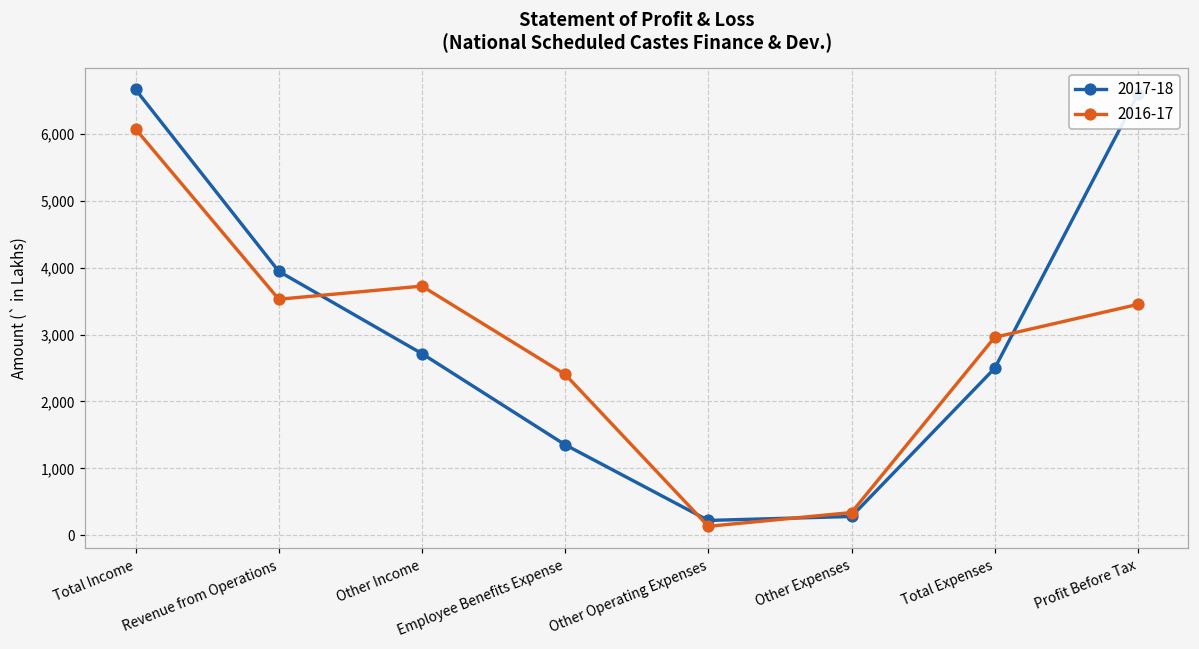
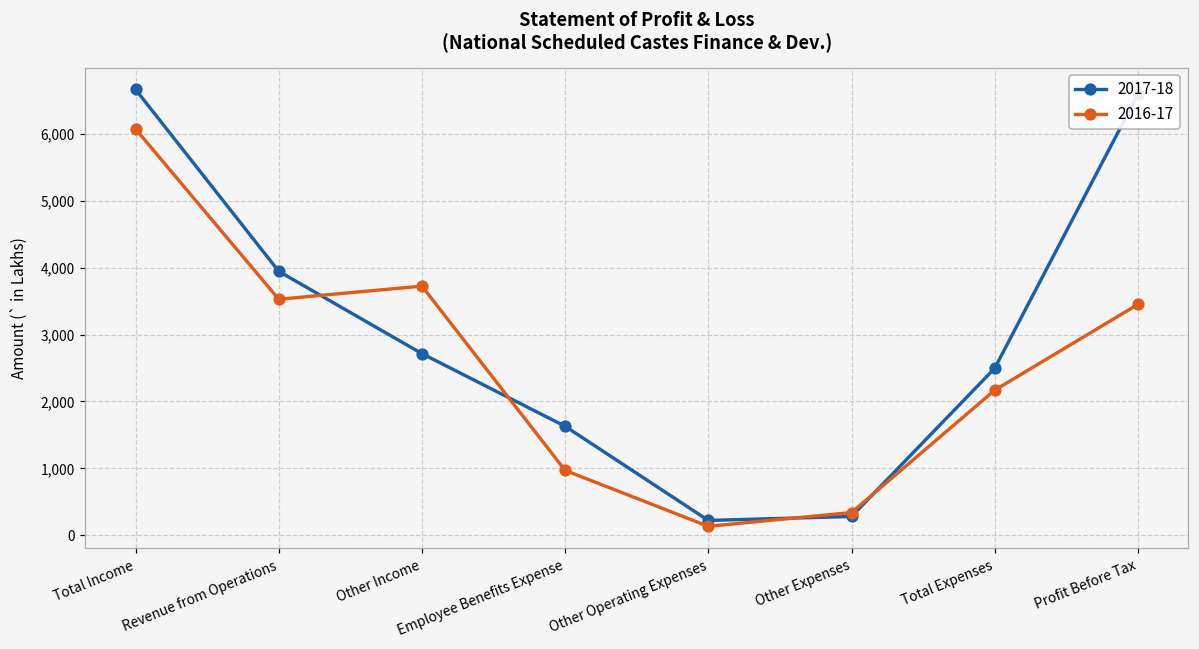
2017-18, Employee Benefits Expense: 1,400 -> 1,600
2016-17, Employee Benefits Expense: 2,400 -> 1,000
2016-17, Total Expenses: 3,000 -> 2,200
